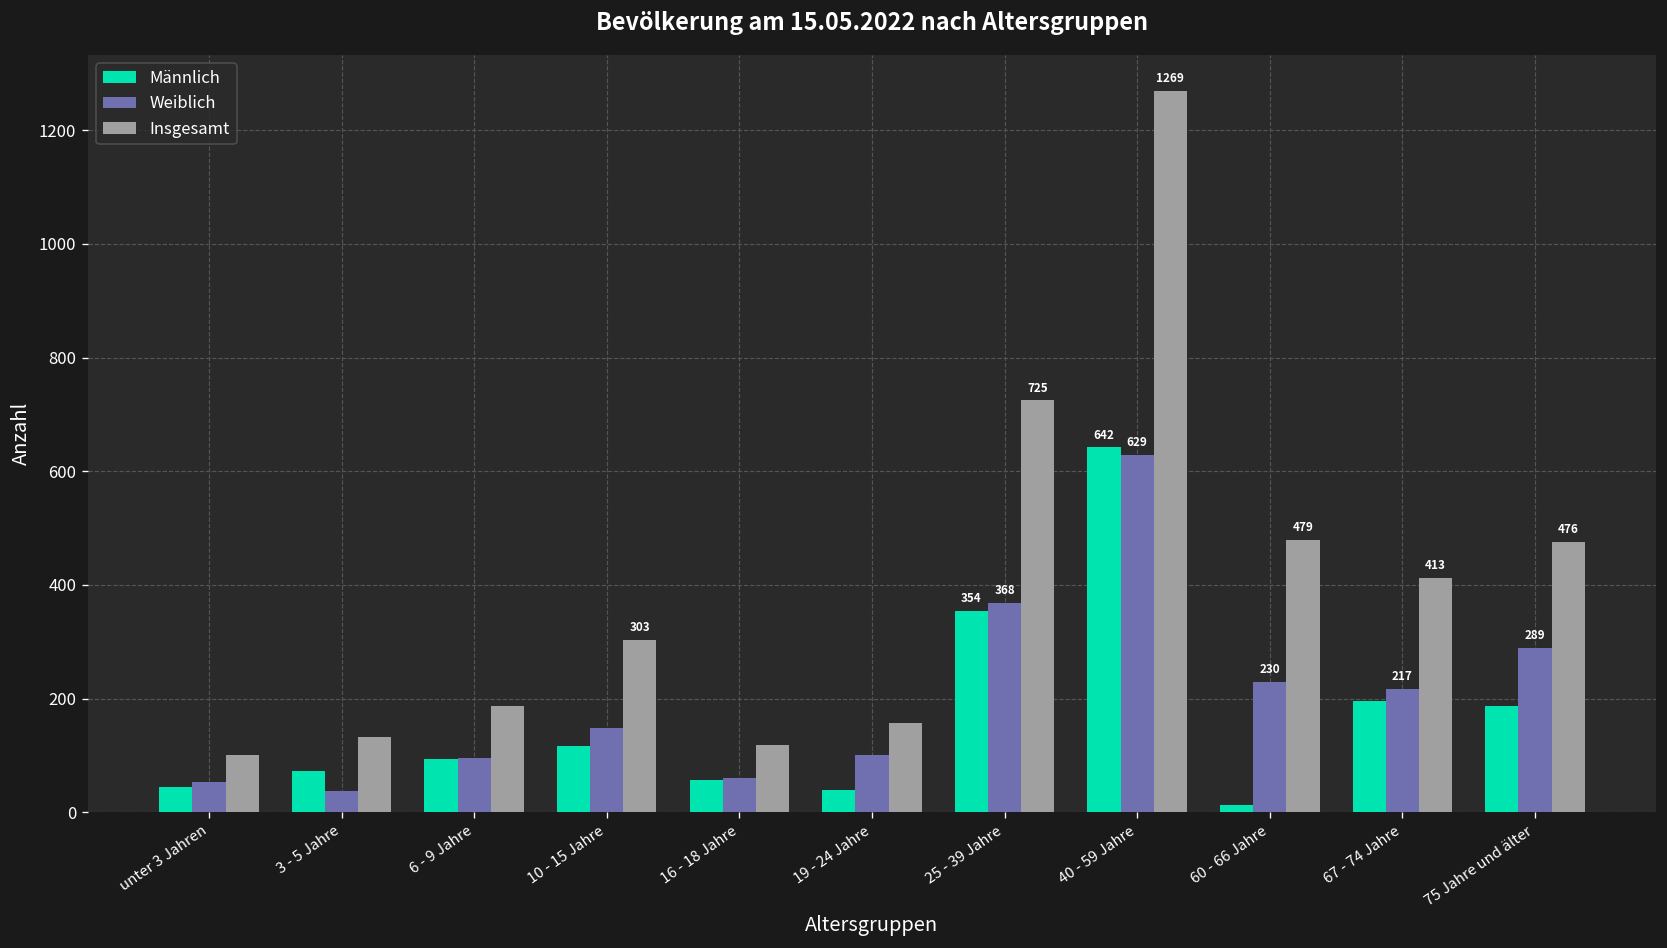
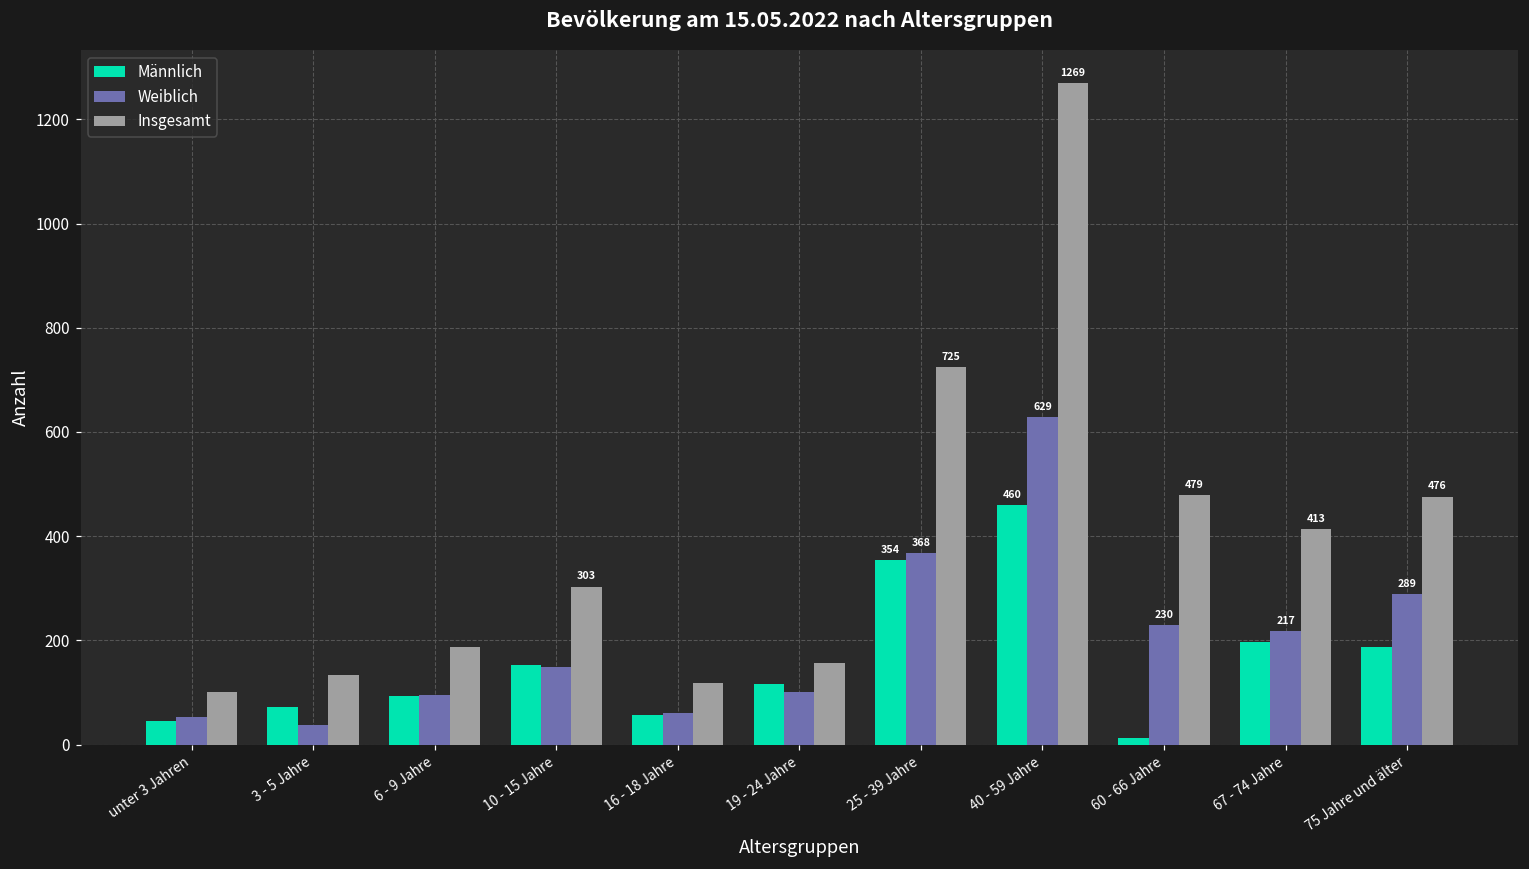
Männlich, 10 - 15 Jahre: 120 -> 150
Männlich, 19 - 24 Jahre: 40 -> 120
Männlich, 40 - 59 Jahre: 642 -> 460
